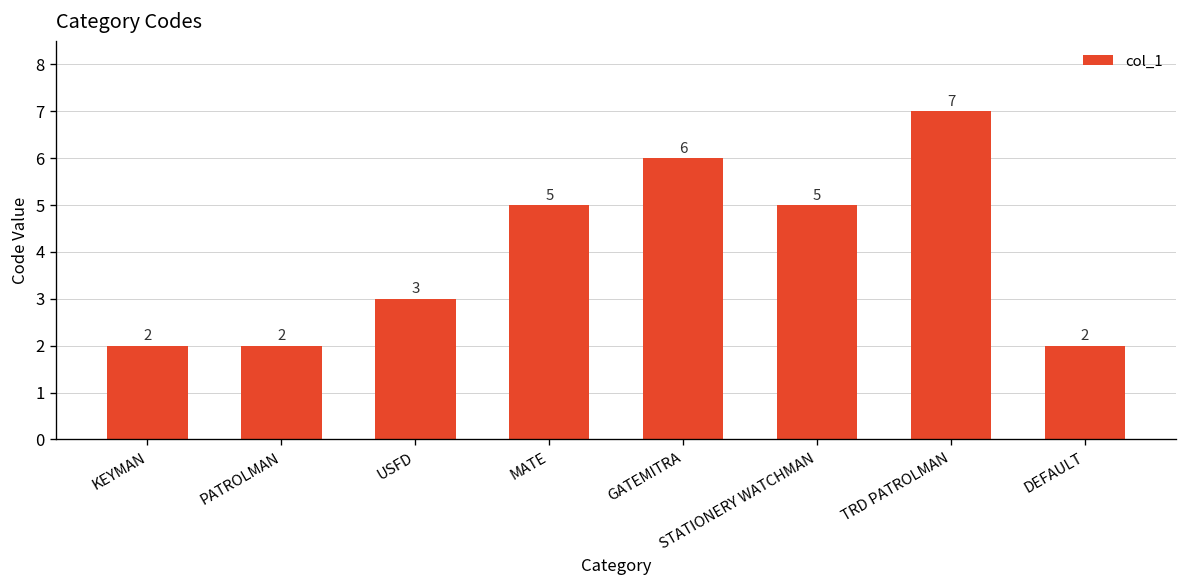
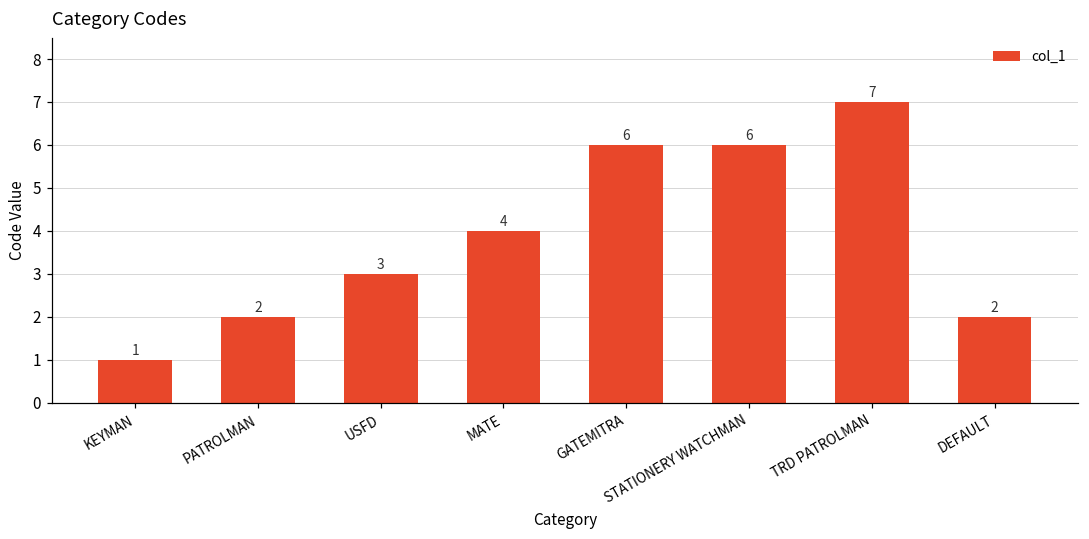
KEYMAN: 2 -> 1
MATE: 5 -> 4
STATIONERY WATCHMAN: 5 -> 6
